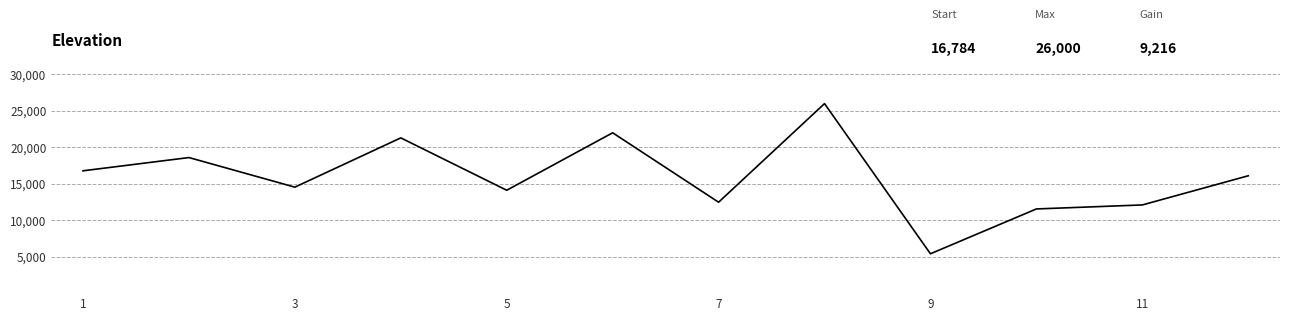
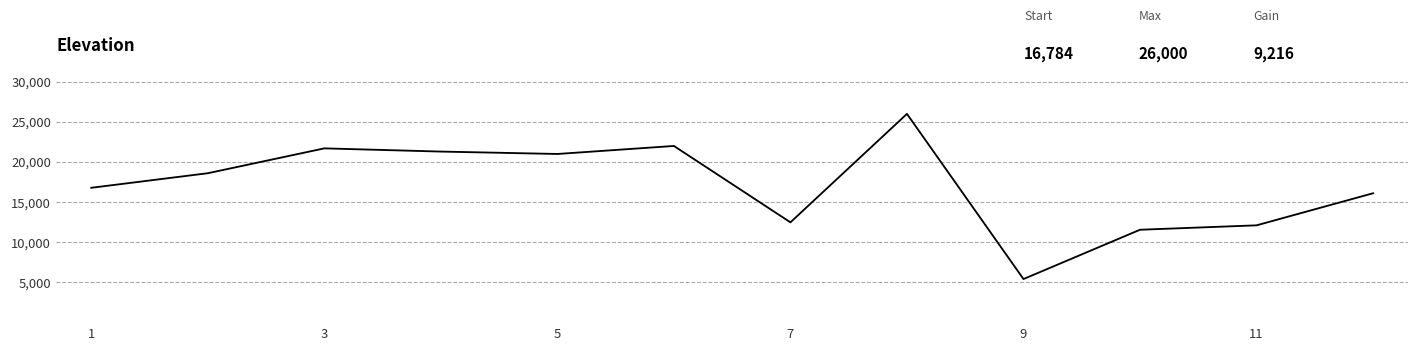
3: 15,000 -> 22,000
5: 14,000 -> 21,000
